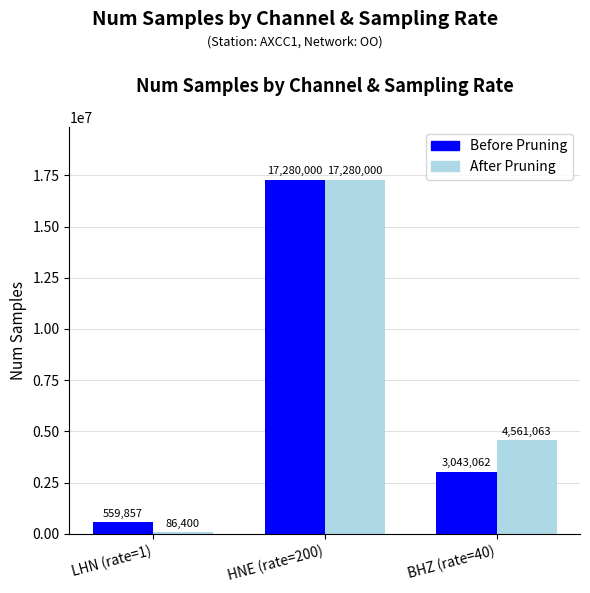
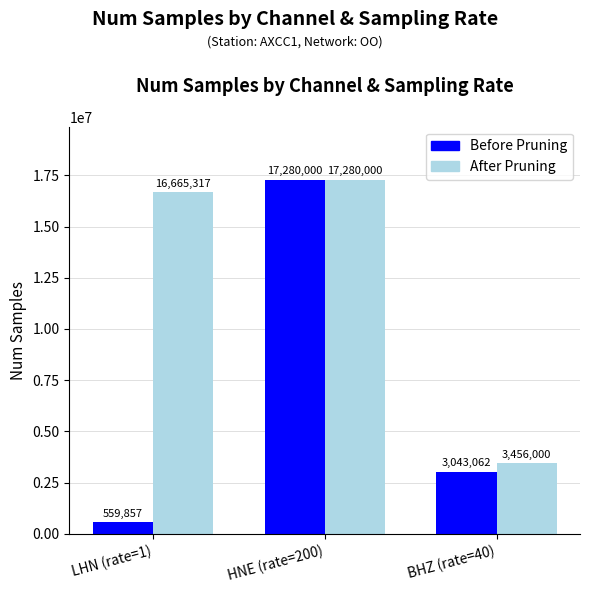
After Pruning, LHN (rate=1): 86,400 -> 16,665,317
After Pruning, BHZ (rate=40): 4,561,063 -> 3,456,000
